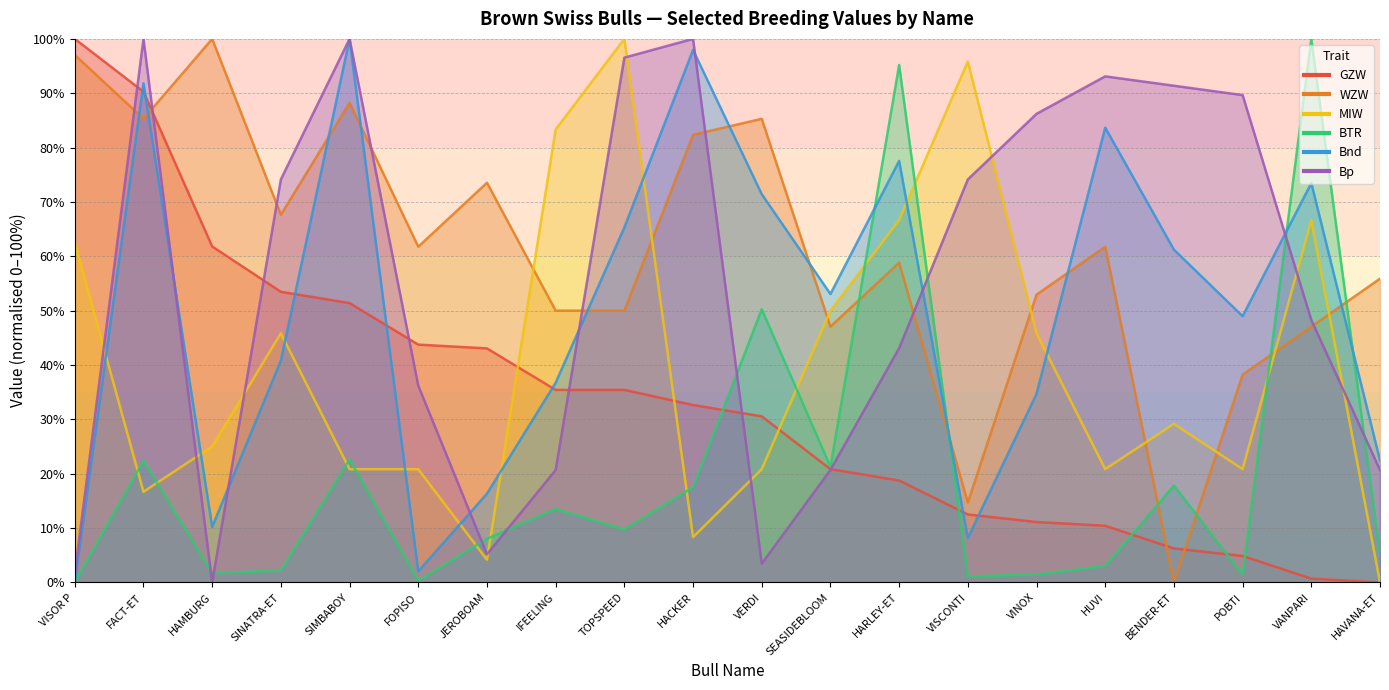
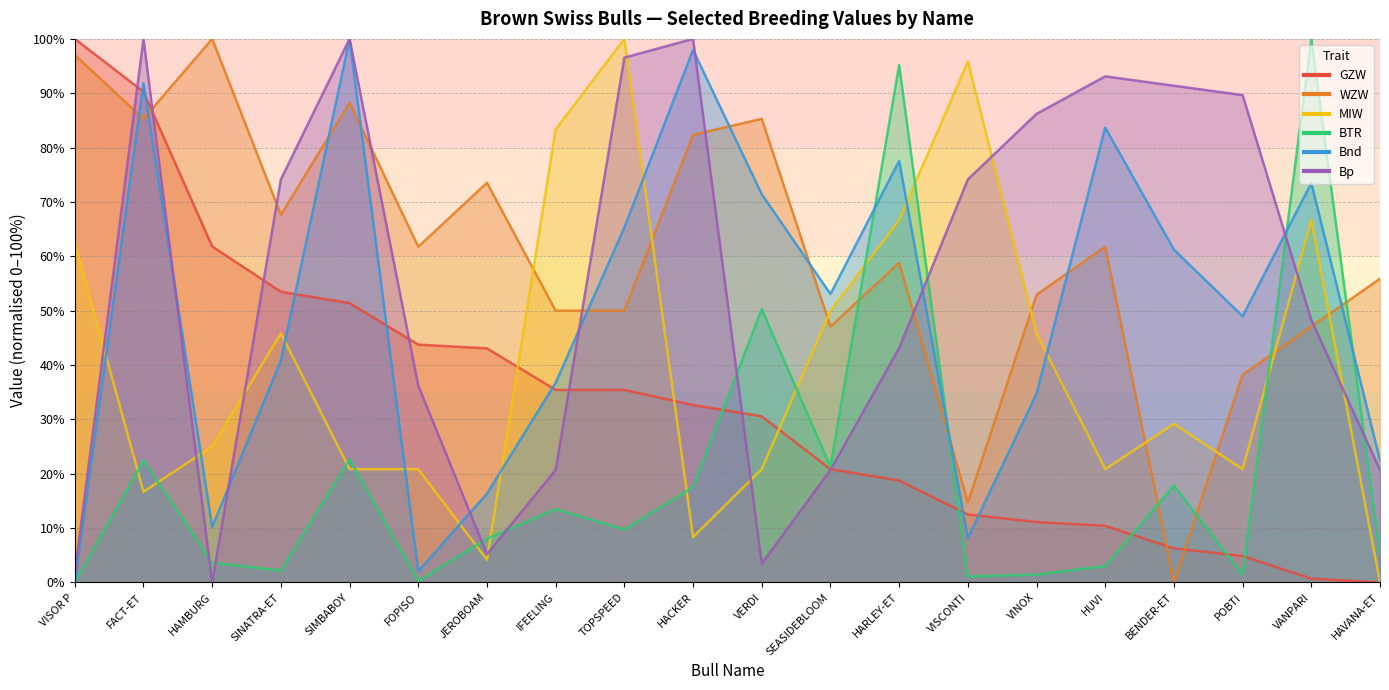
BTR, HAMBURG: 2% -> 4%
